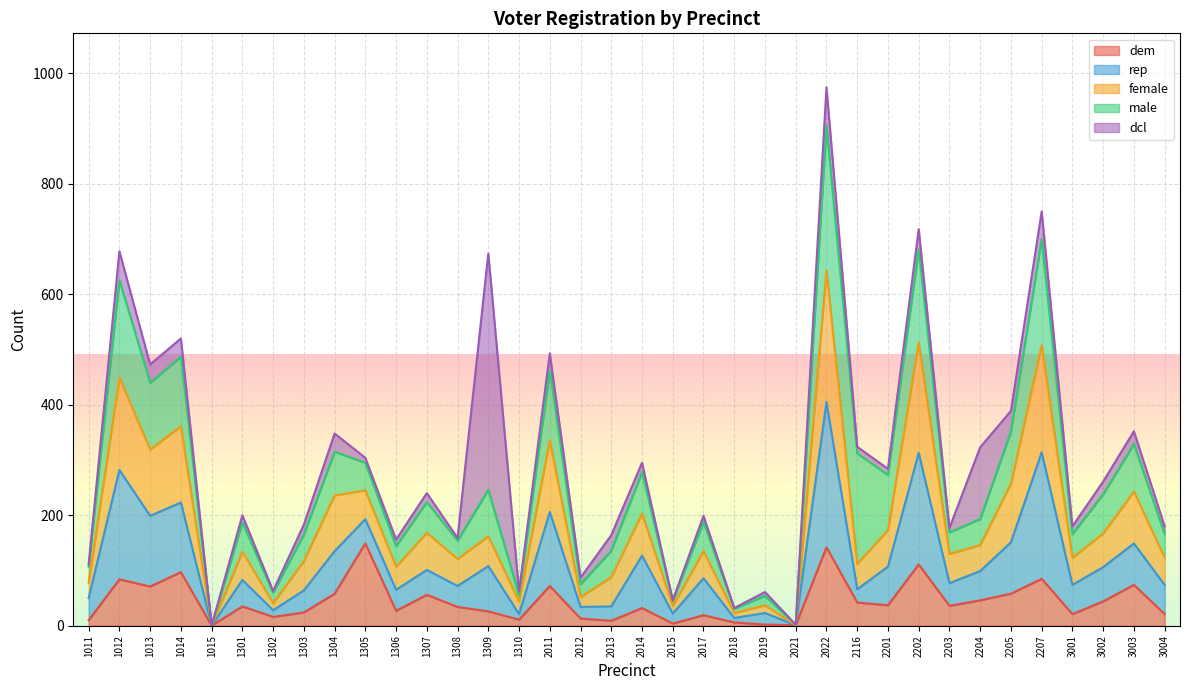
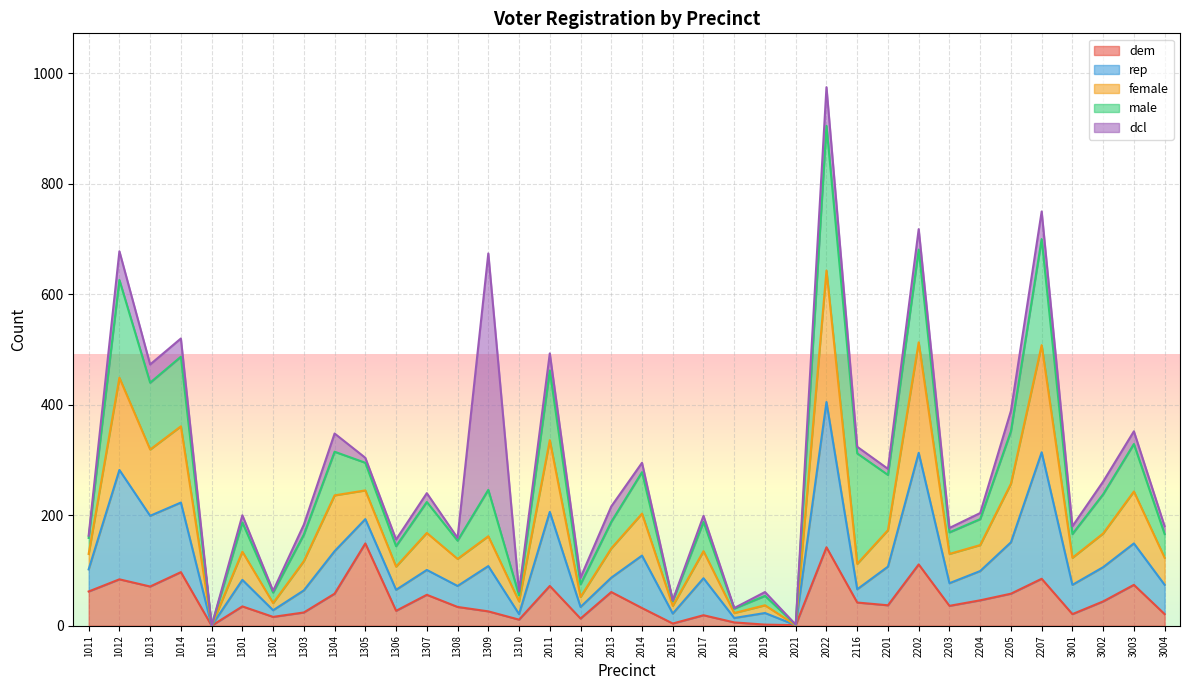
dem, 1011: 10 -> 60
dem, 2013: 10 -> 60
dcl, 2204: 130 -> 10
